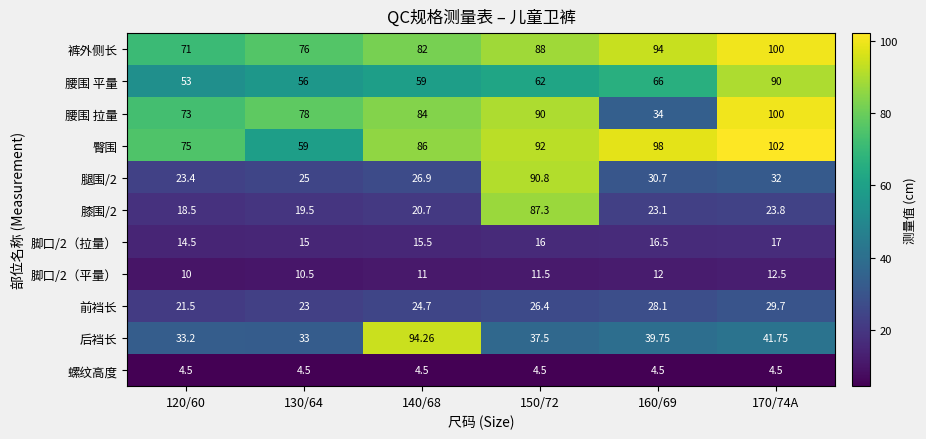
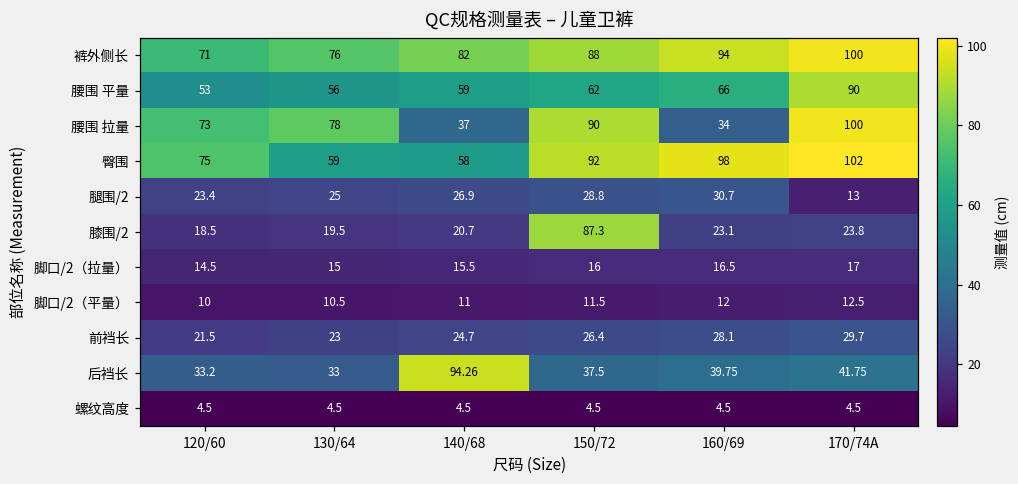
腰围 拉量, 140/68: 84 -> 37
臀围, 140/68: 86 -> 58
腿围/2, 150/72: 90.8 -> 28.8
腿围/2, 170/74A: 32 -> 13
